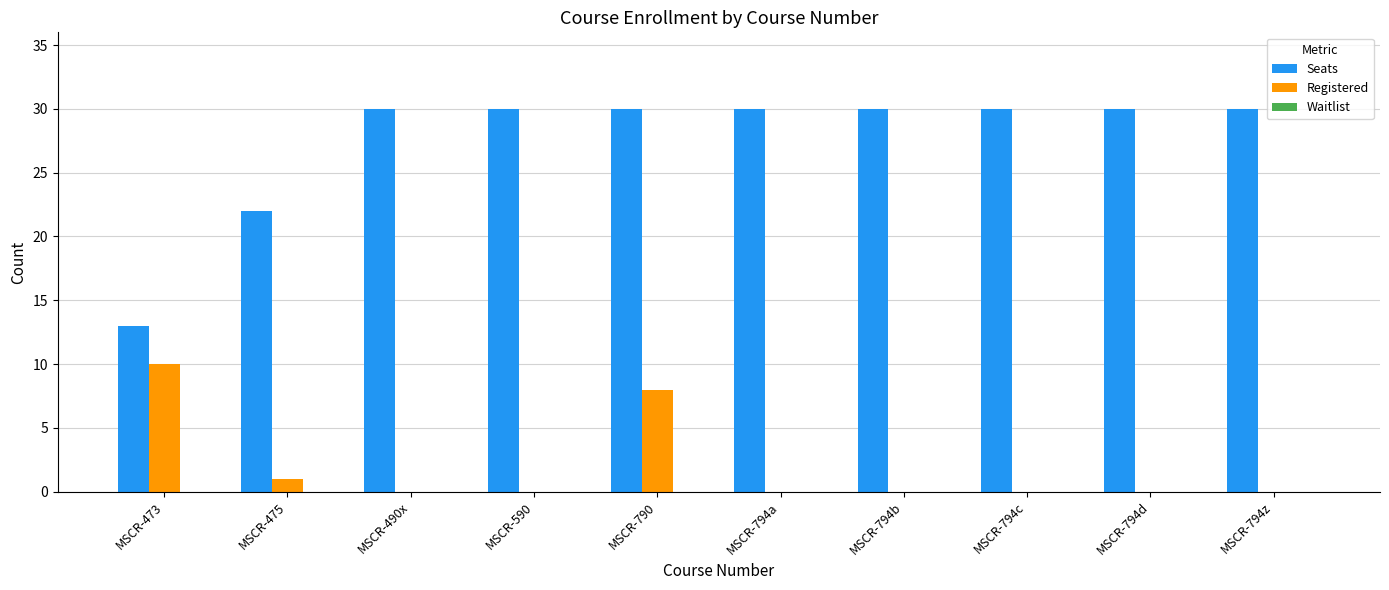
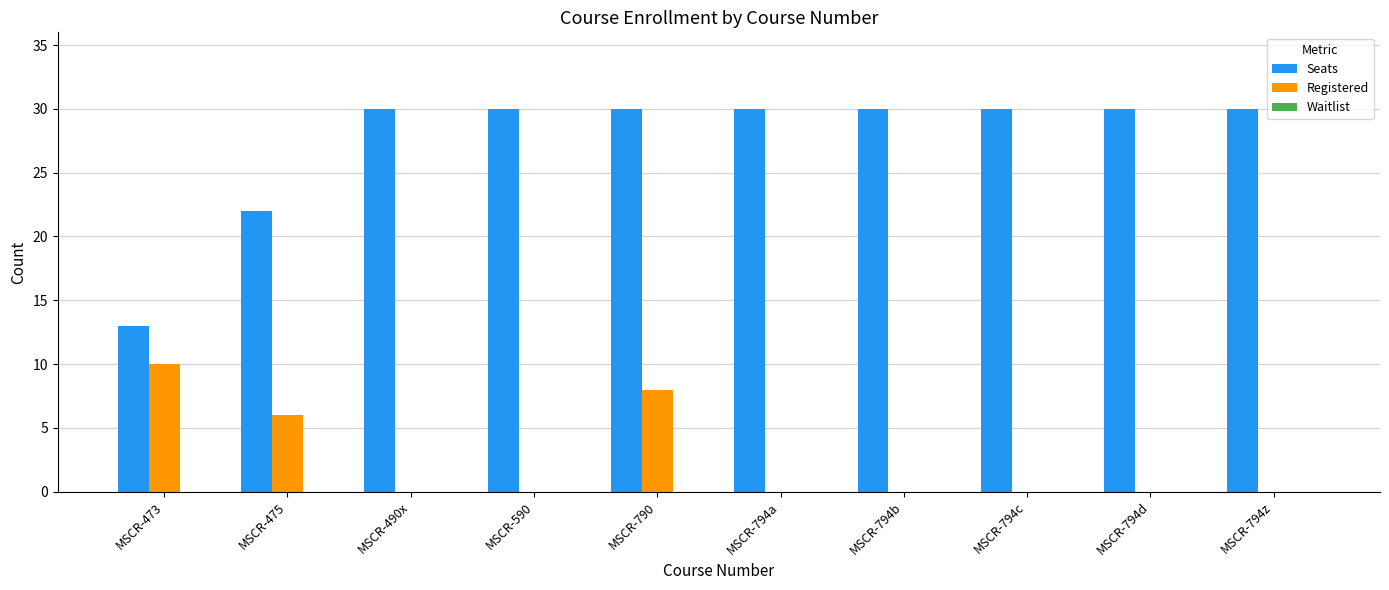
Registered, MSCR-475: 1 -> 6
